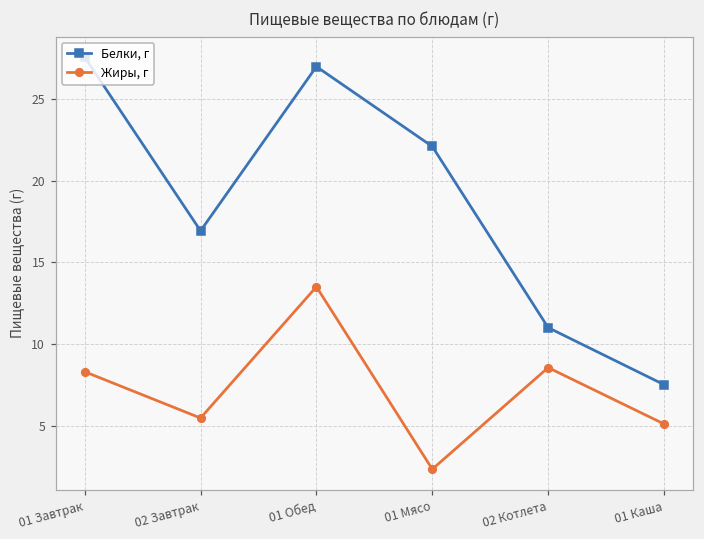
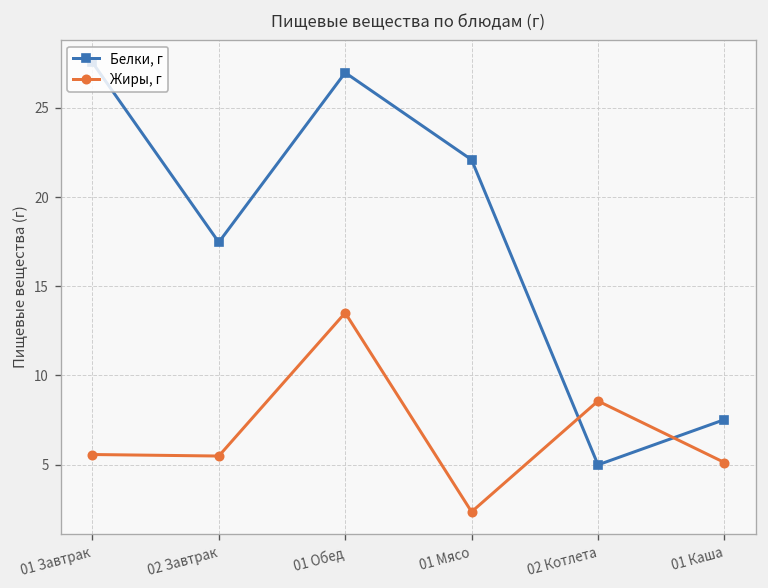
Жиры, г, 01 Завтрак: 8.3 -> 5.6
Белки, г, 02 Завтрак: 16.9 -> 17.5
Белки, г, 02 Котлета: 11.0 -> 5.0
